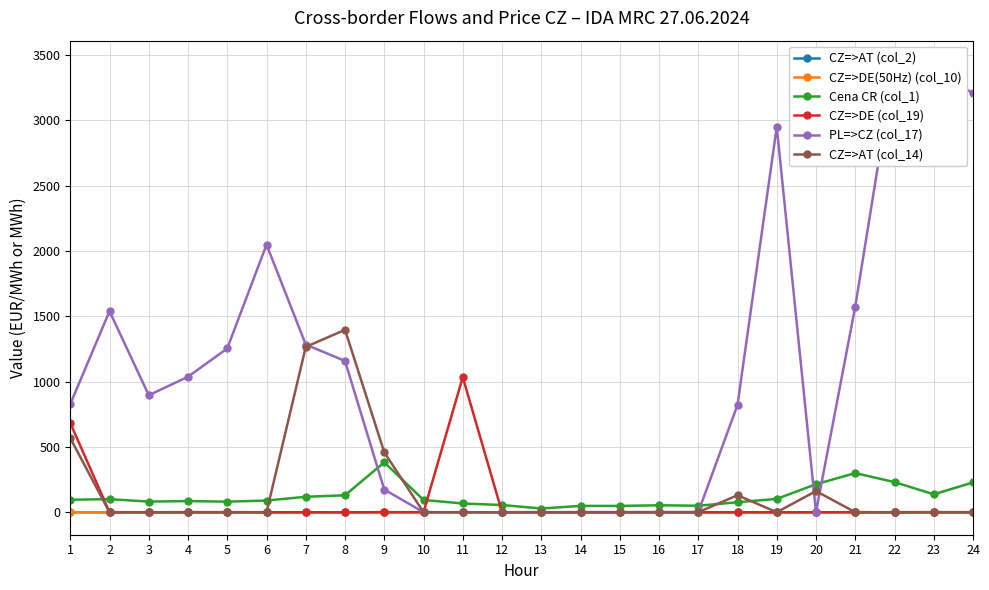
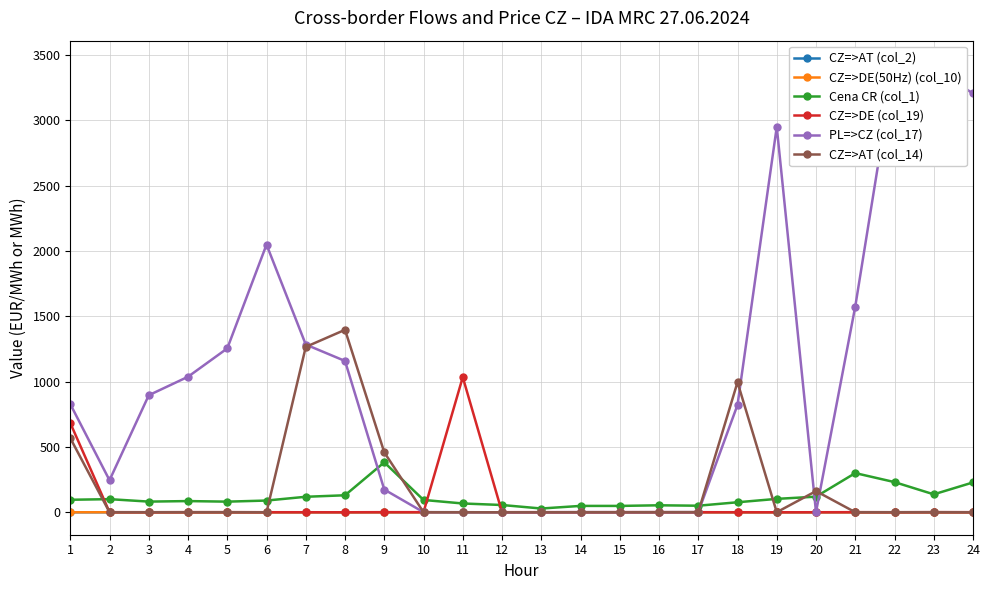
PL=>CZ (col_17), 2: 1540 -> 250
CZ=>AT (col_14), 18: 130 -> 1000
Cena CR (col_1), 20: 210 -> 120
